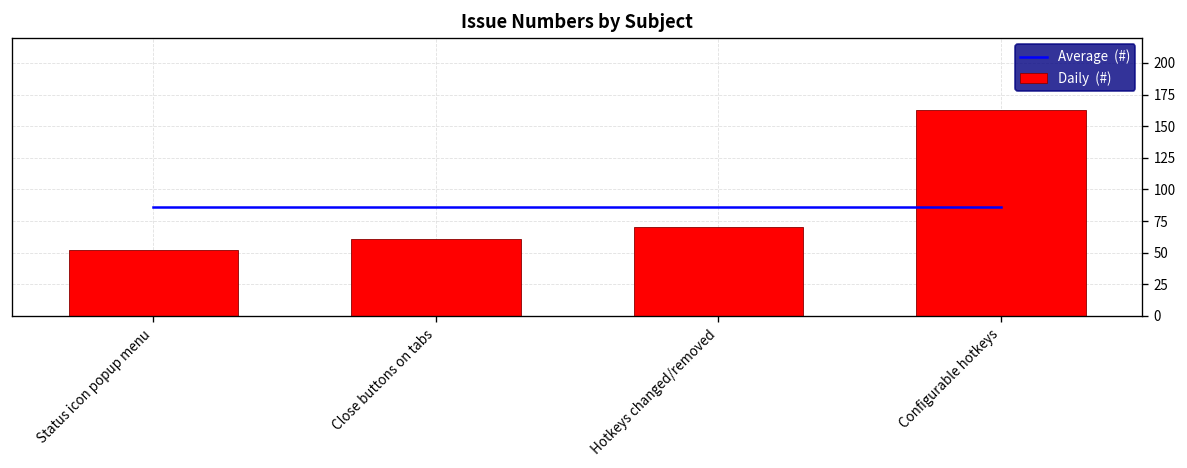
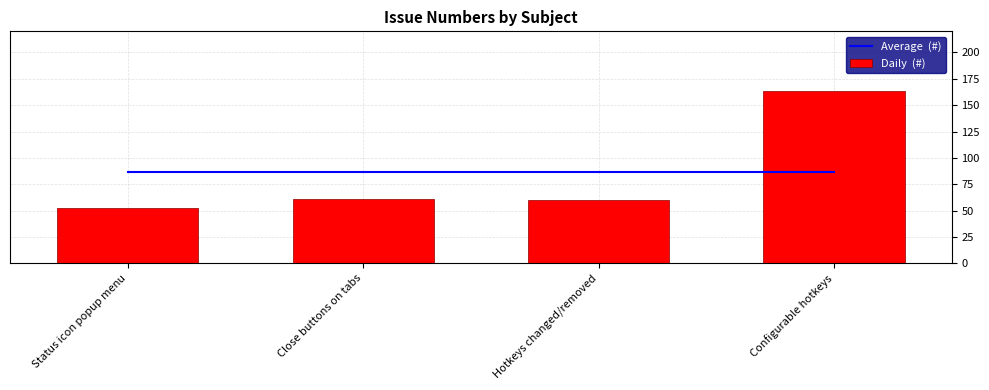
Daily (#), Hotkeys changed/removed: 70 -> 60
